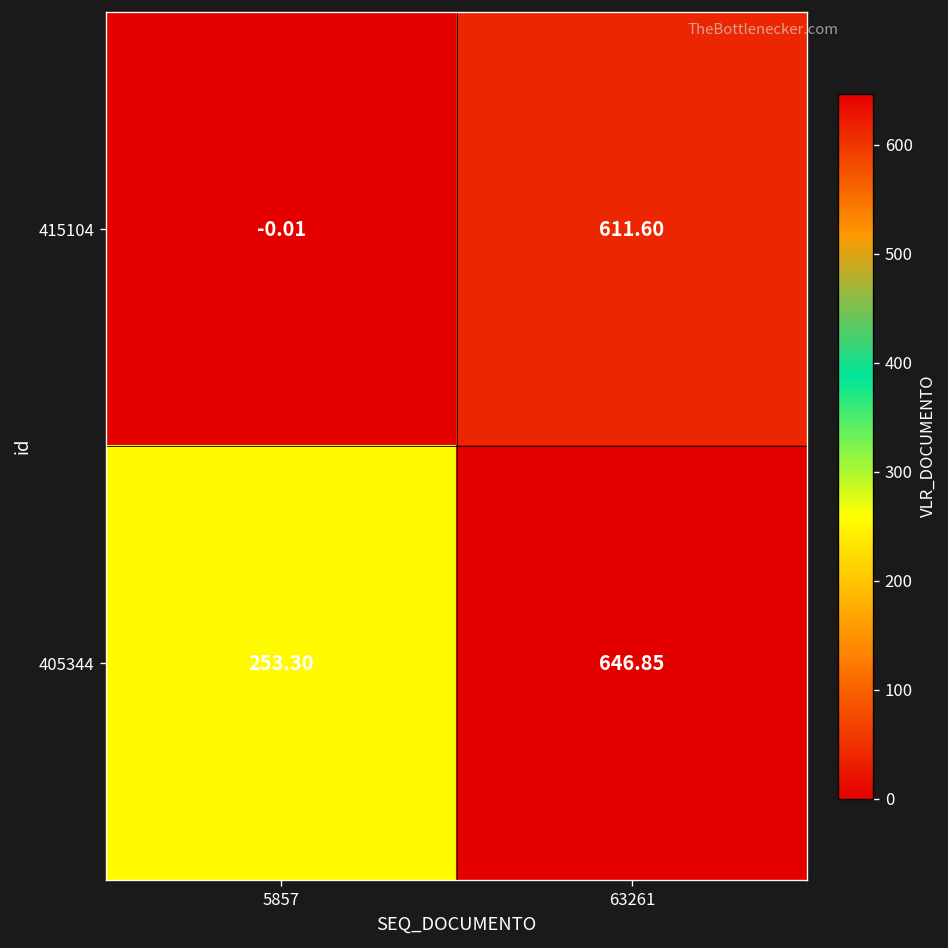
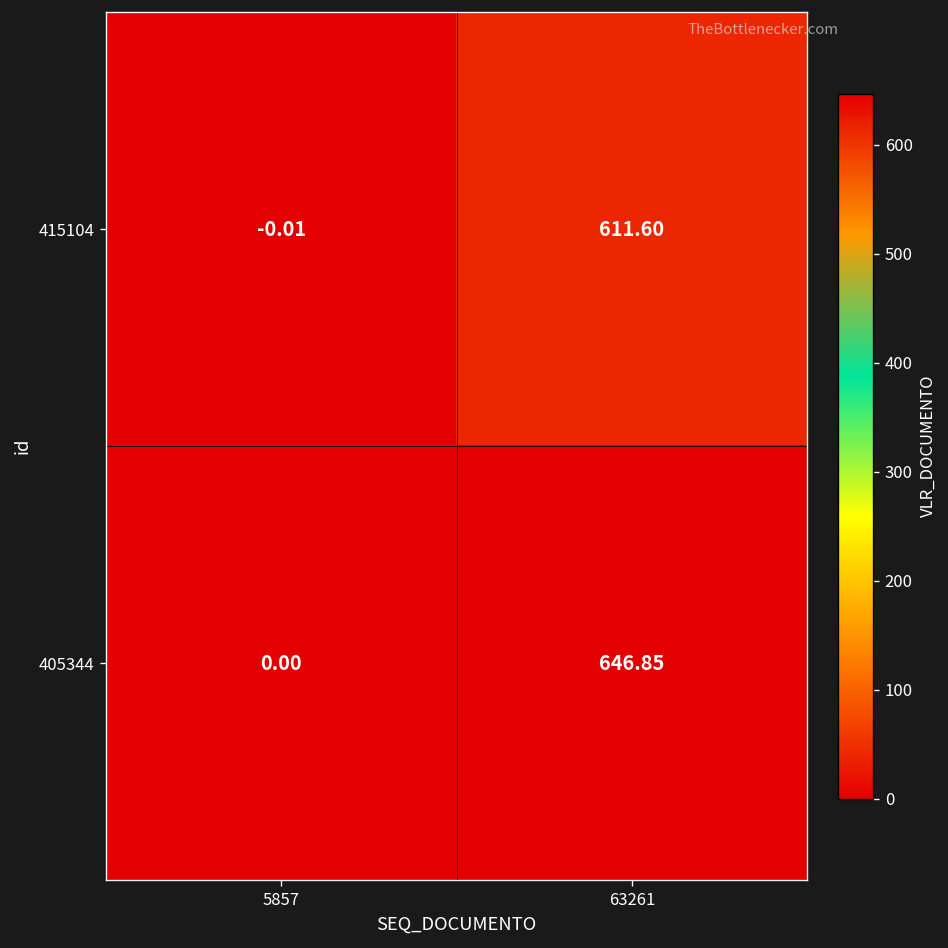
405344, 5857: 253.30 -> 0.00
